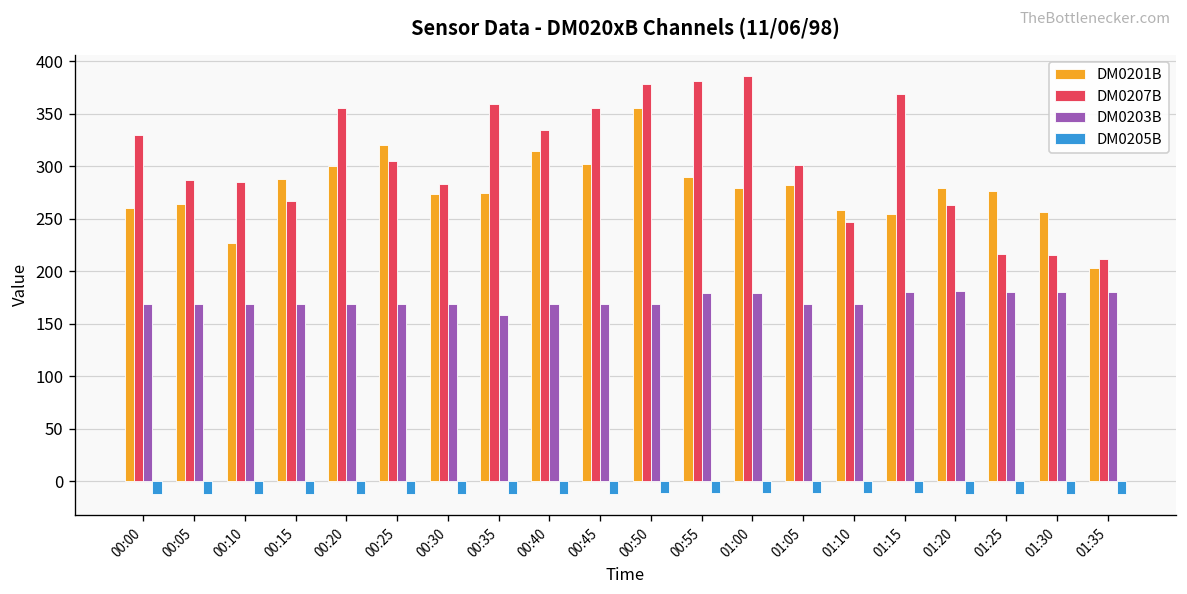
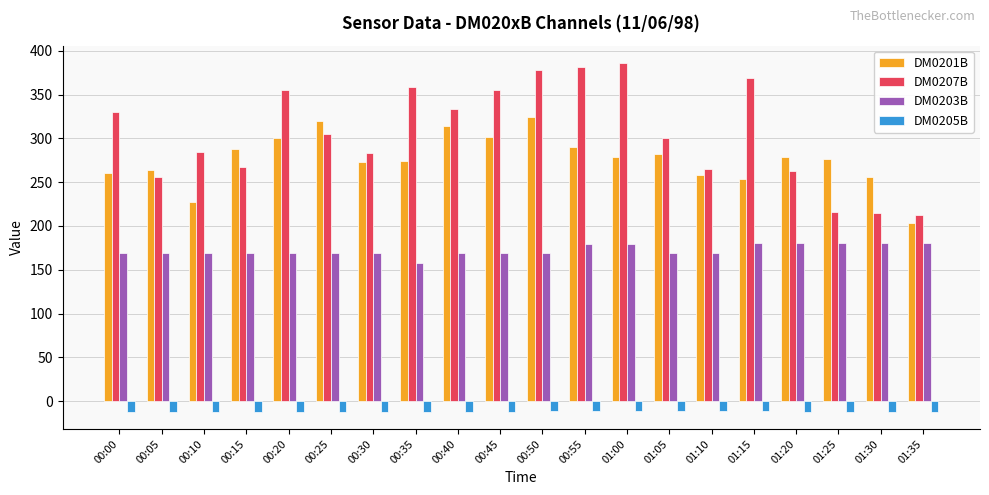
DM0207B, 00:05: 290 -> 260
DM0201B, 00:50: 360 -> 330
DM0207B, 01:10: 250 -> 270
